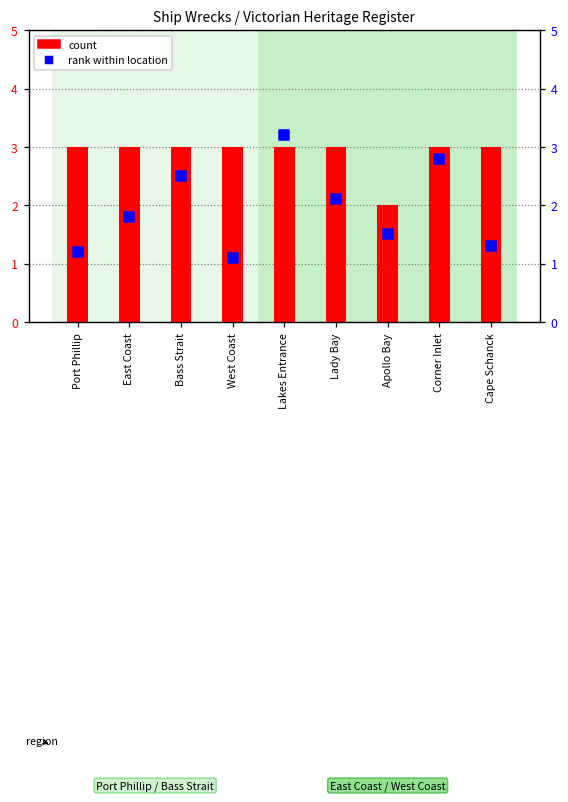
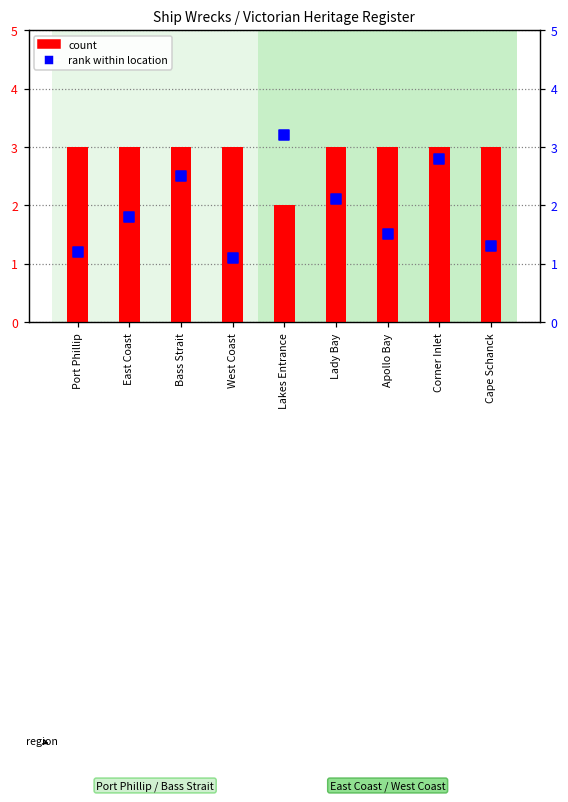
count, Lakes Entrance: 3 -> 2
count, Apollo Bay: 2 -> 3
